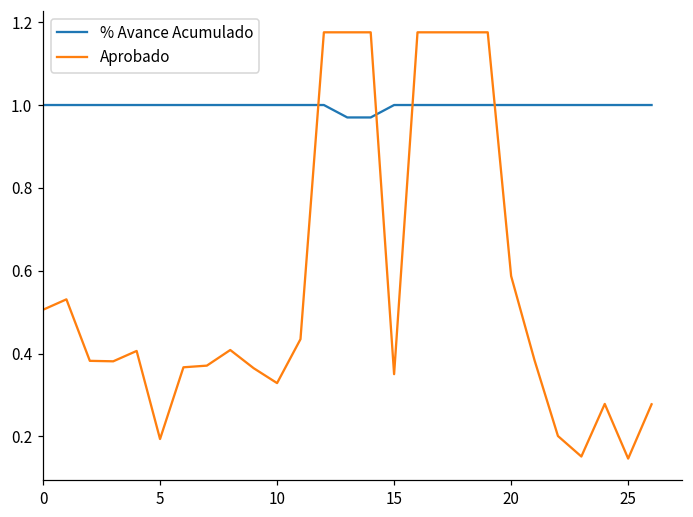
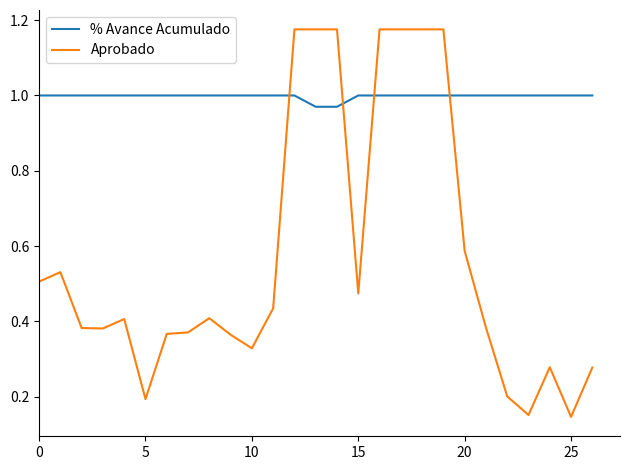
Aprobado, 15: 0.35 -> 0.47
